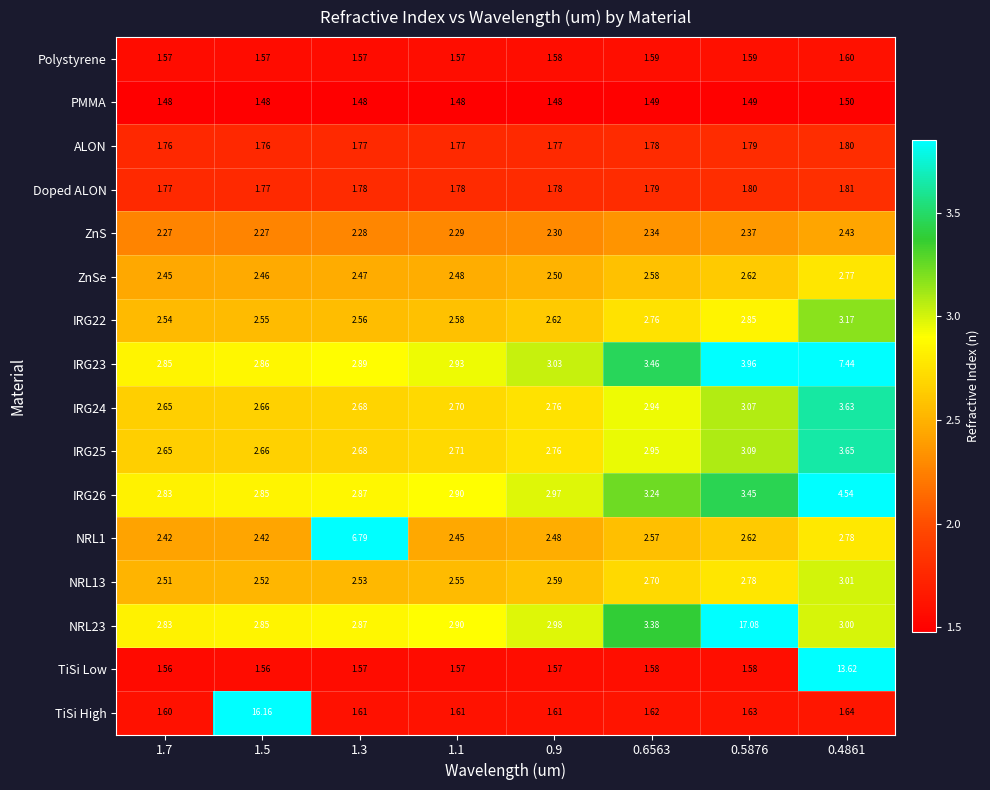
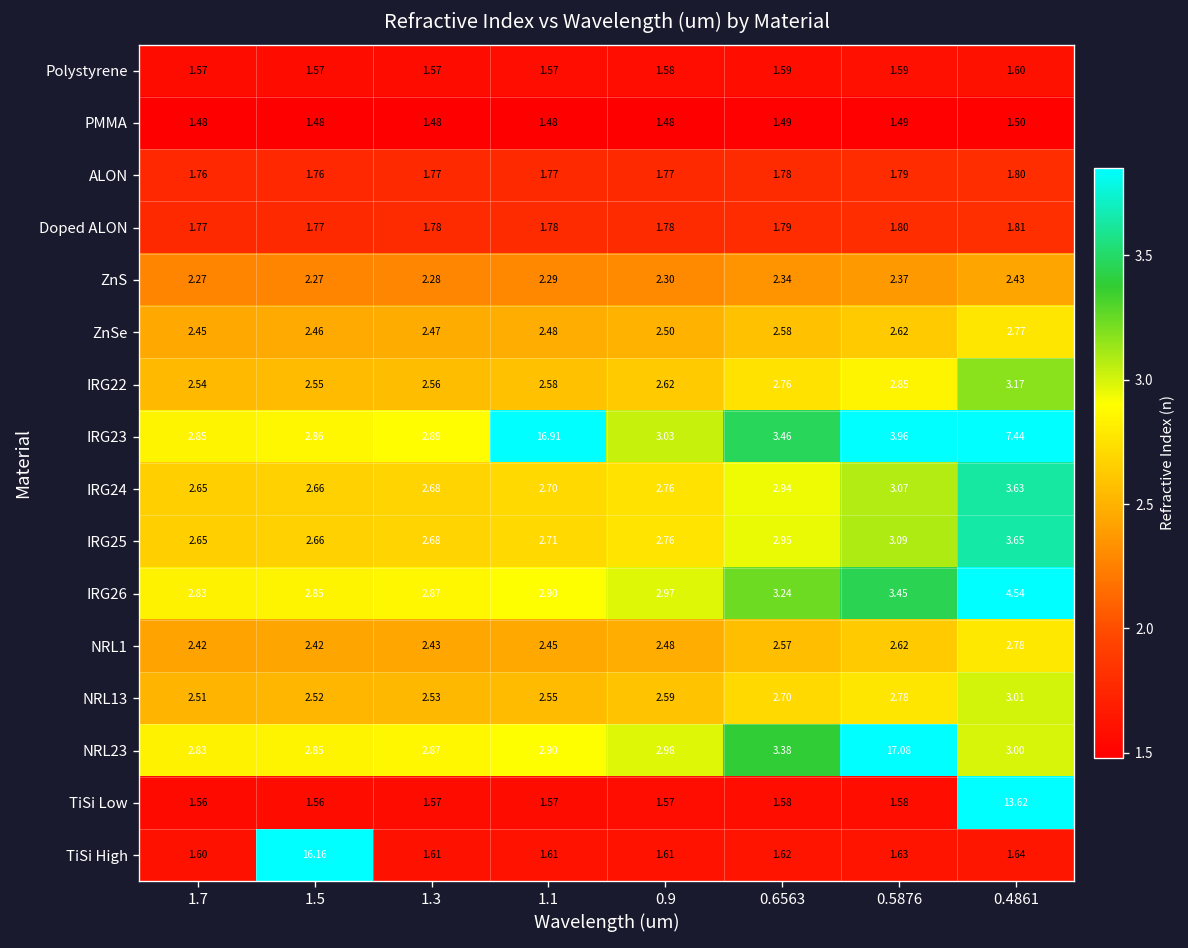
IRG23, 1.1: 2.93 -> 16.91
NRL1, 1.3: 6.79 -> 2.43
